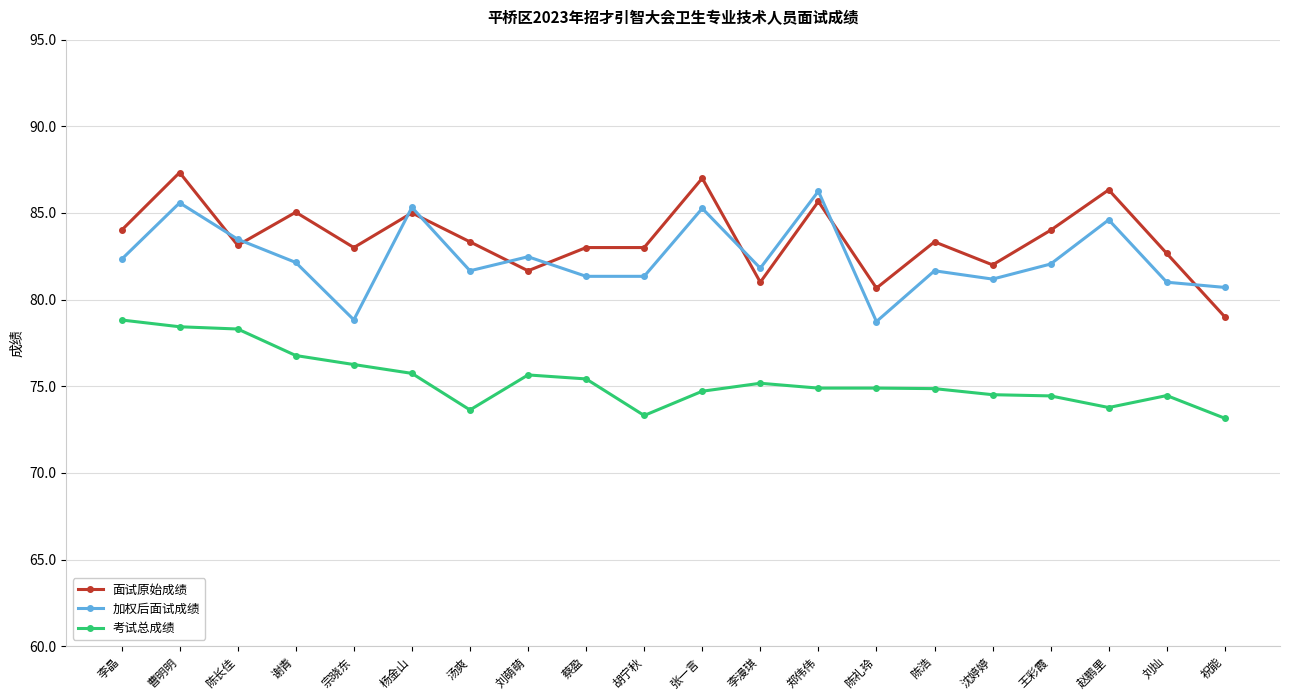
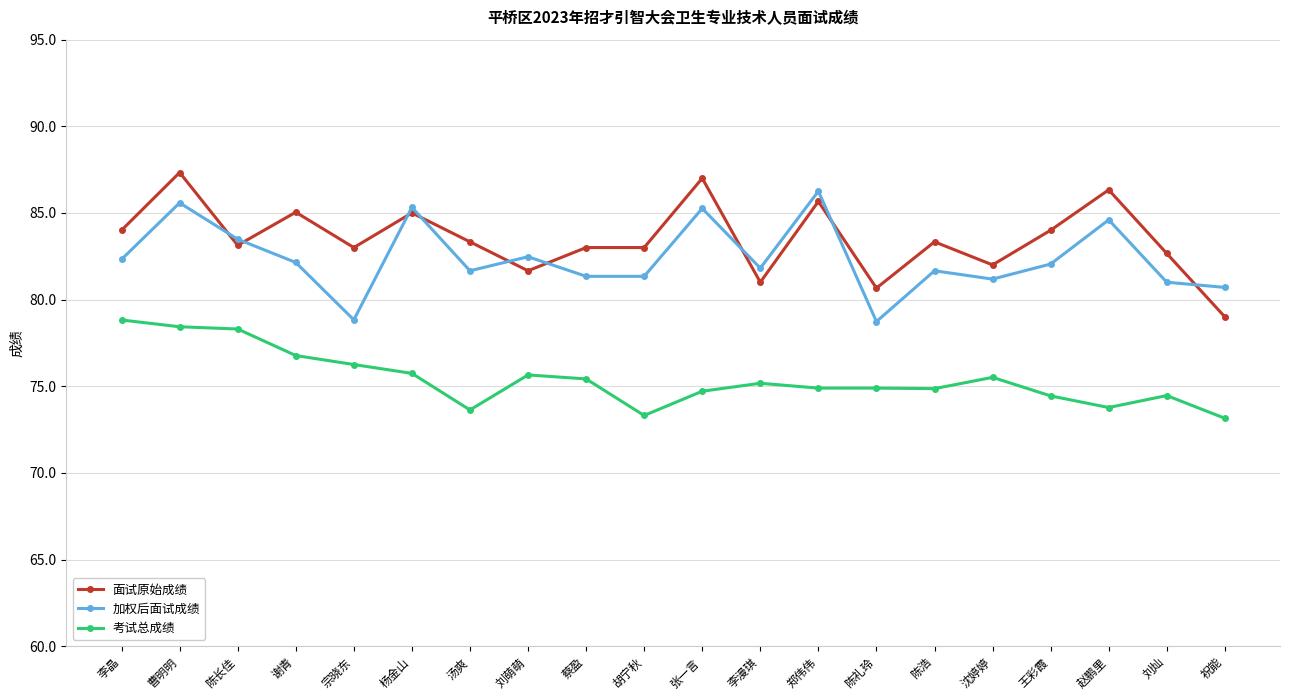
考试总成绩, 沈婷婷: 74.5 -> 75.5
